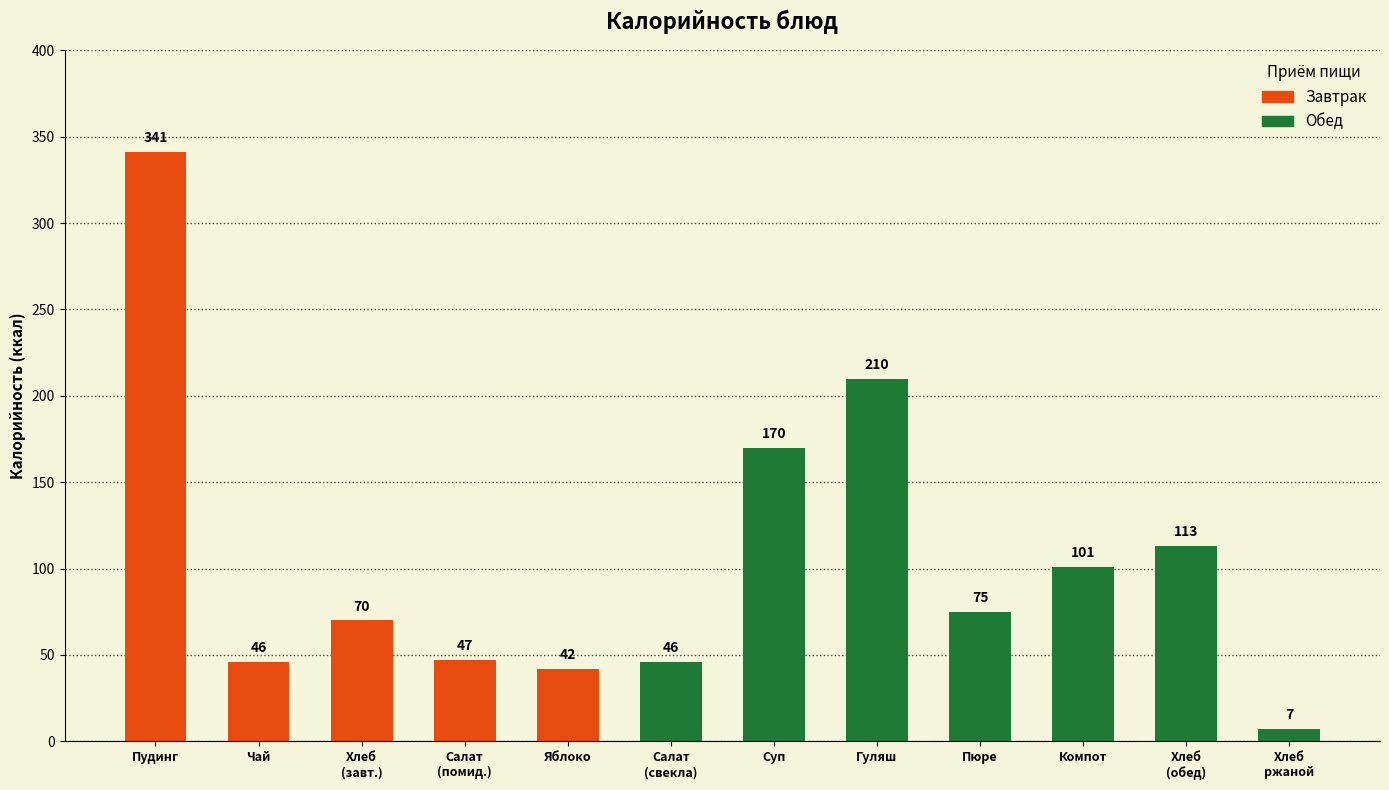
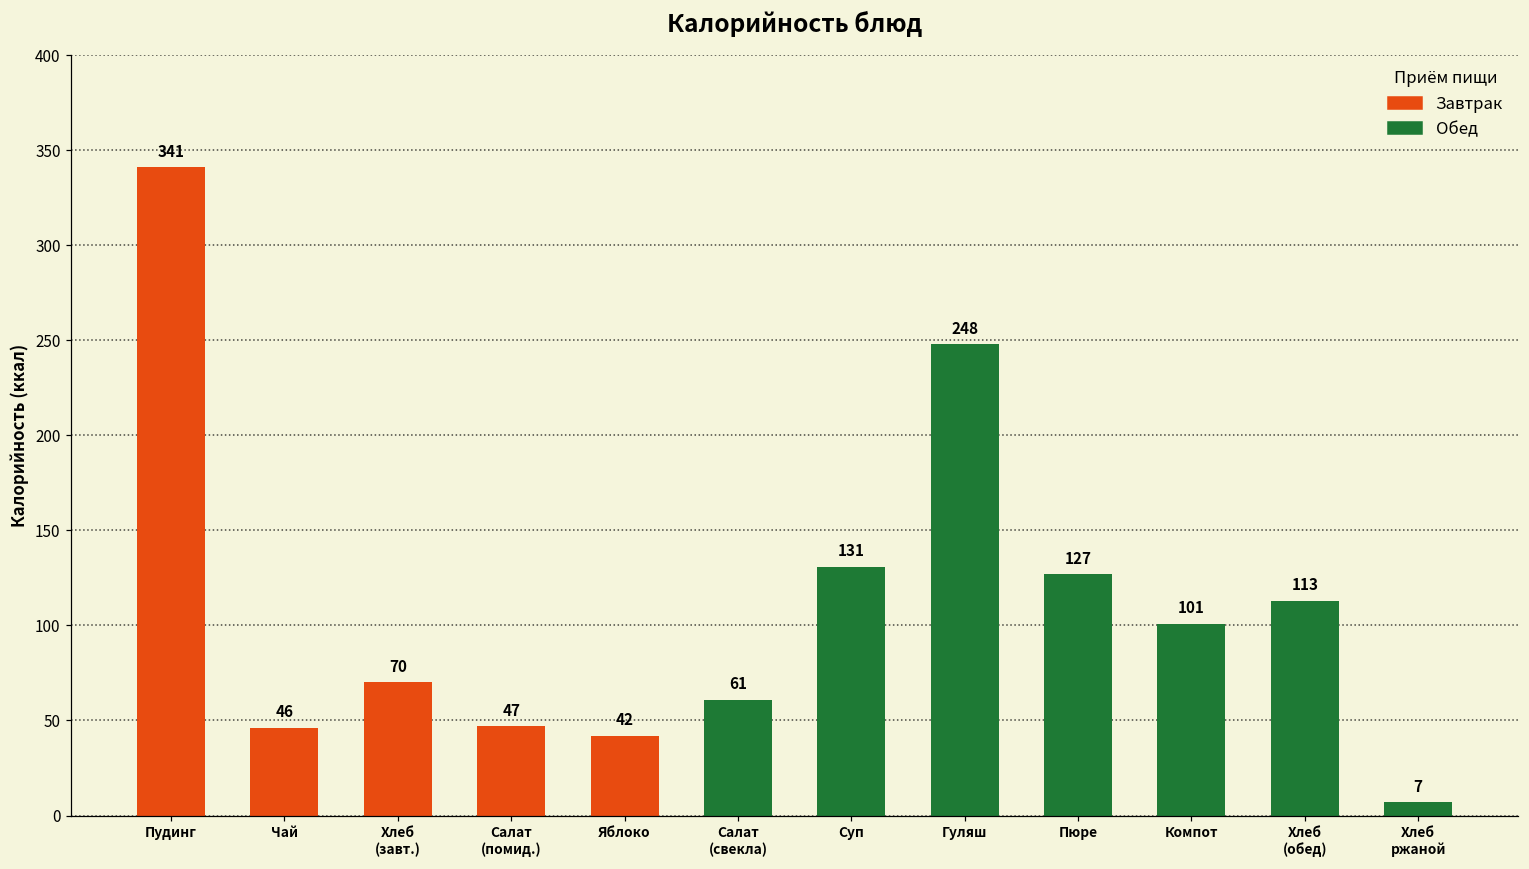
Салат (свекла): 46 -> 61
Суп: 170 -> 131
Гуляш: 210 -> 248
Пюре: 75 -> 127
